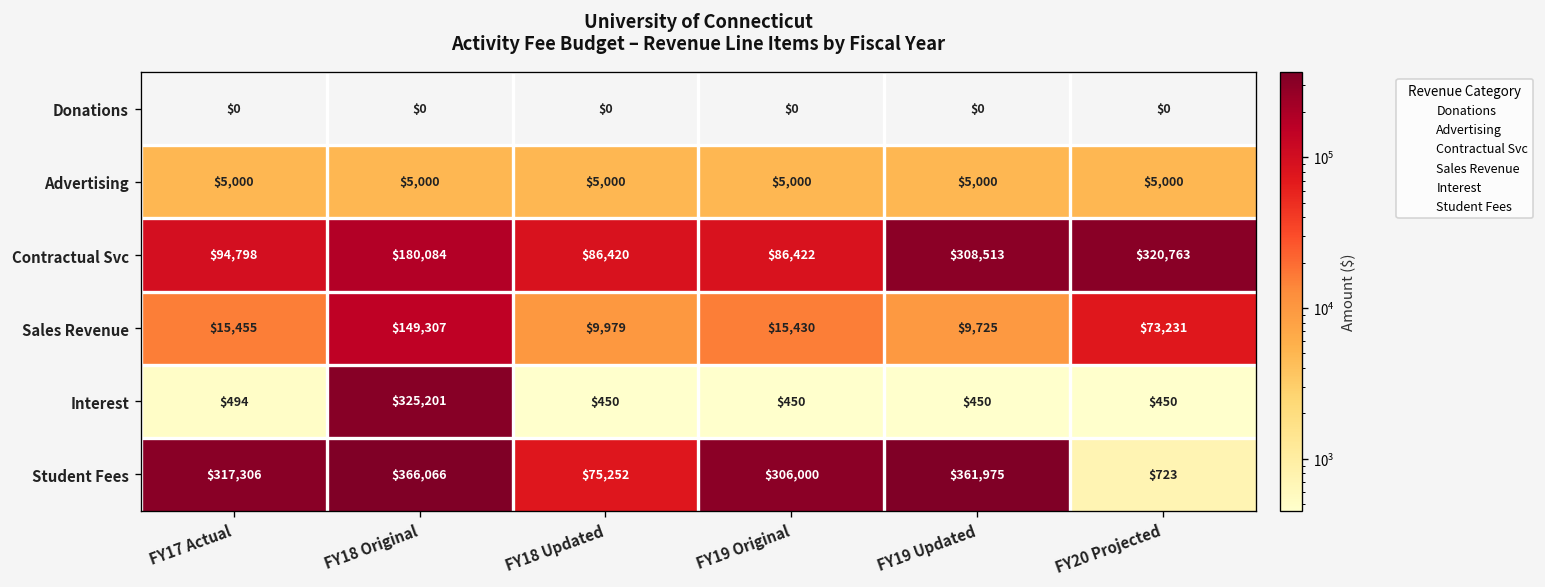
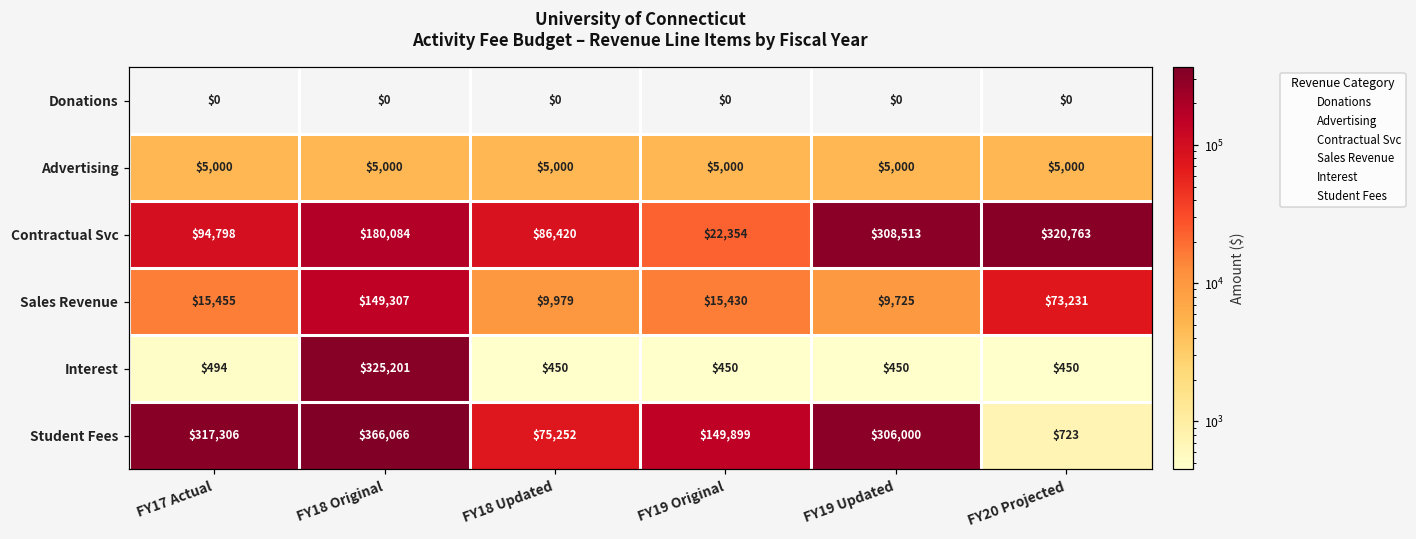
Contractual Svc, FY19 Original: $86,422 -> $22,354
Student Fees, FY19 Original: $306,000 -> $149,899
Student Fees, FY19 Updated: $361,975 -> $306,000
